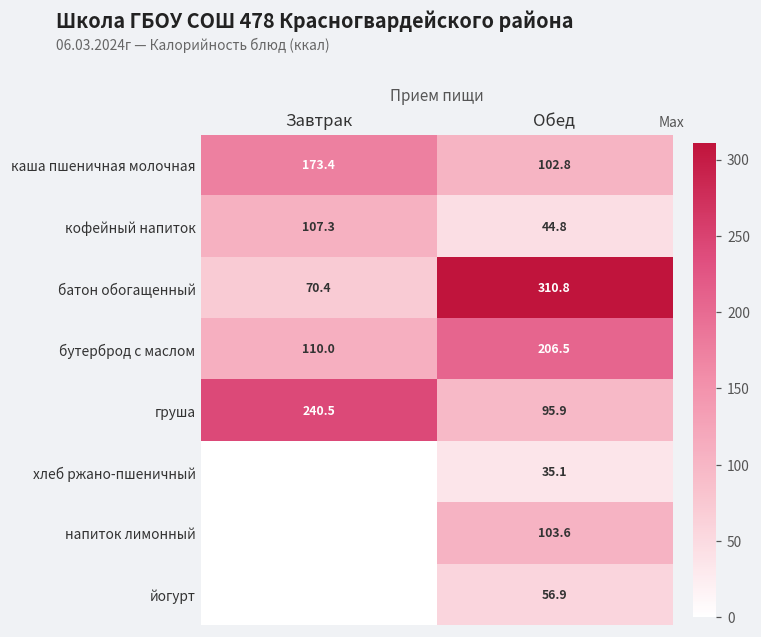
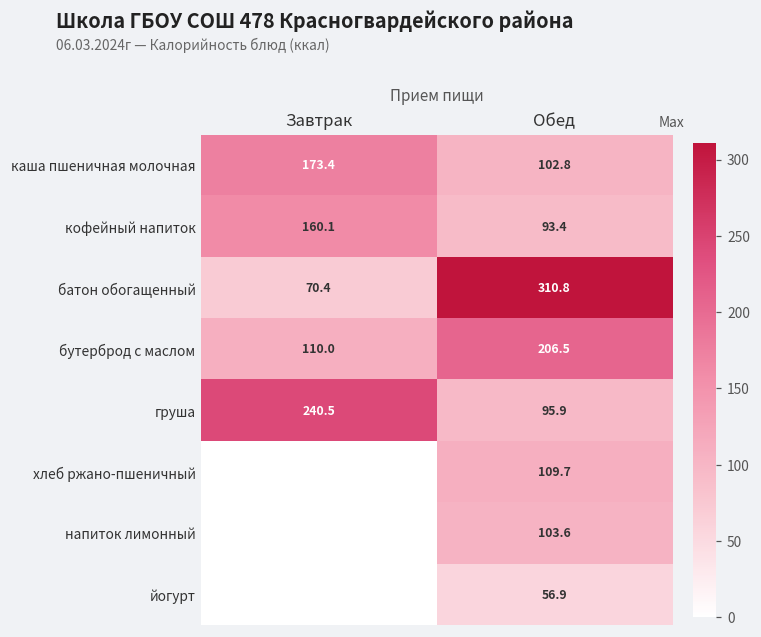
кофейный напиток, Завтрак: 107.3 -> 160.1
кофейный напиток, Обед: 44.8 -> 93.4
хлеб ржано-пшеничный, Обед: 35.1 -> 109.7
